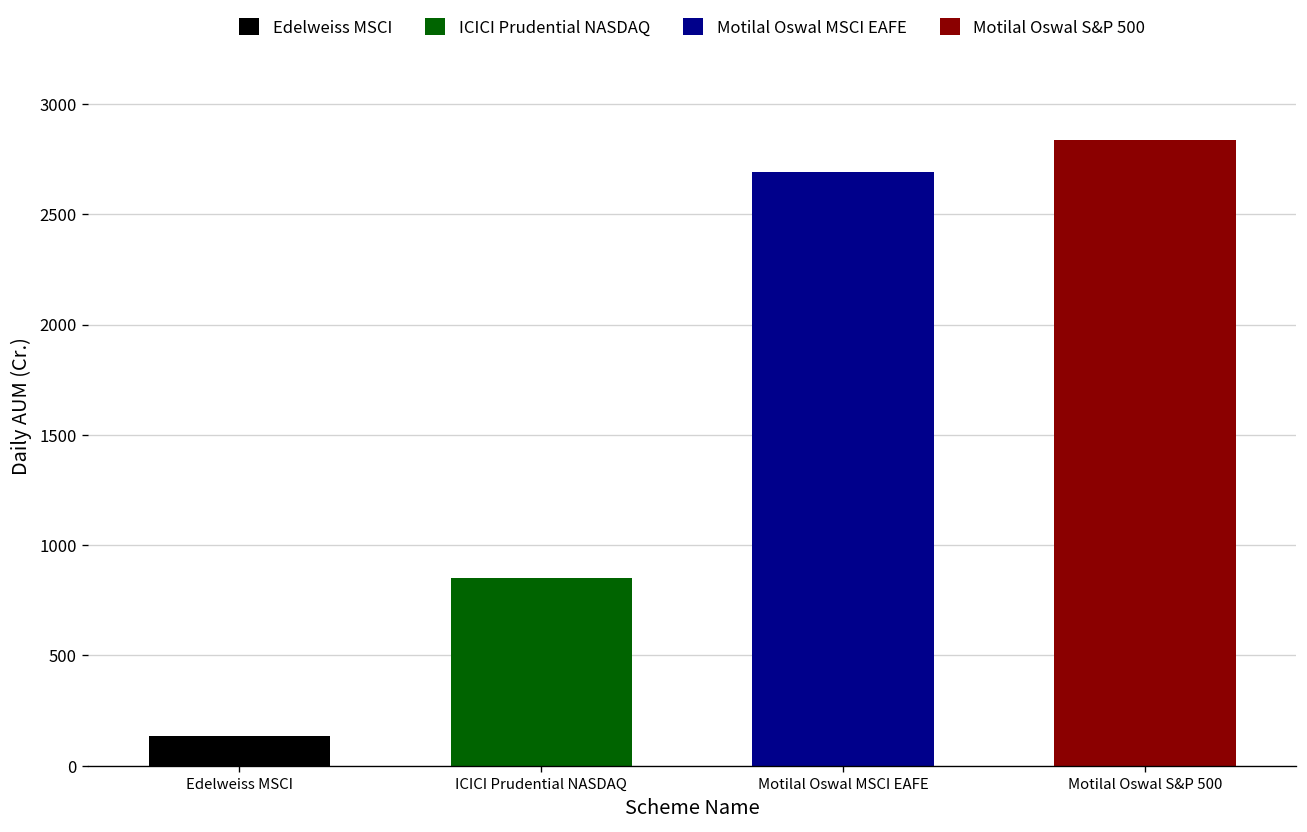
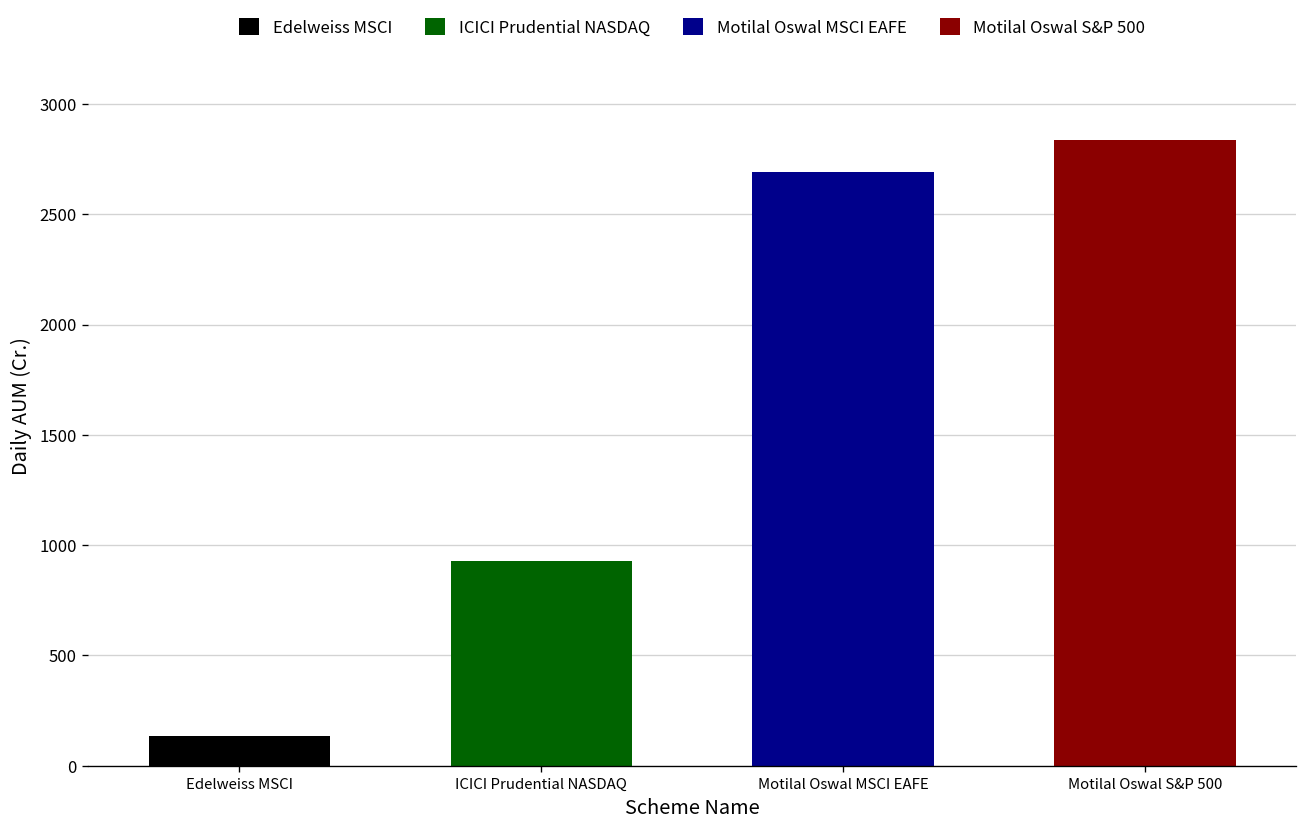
ICICI Prudential NASDAQ: 850 -> 930
